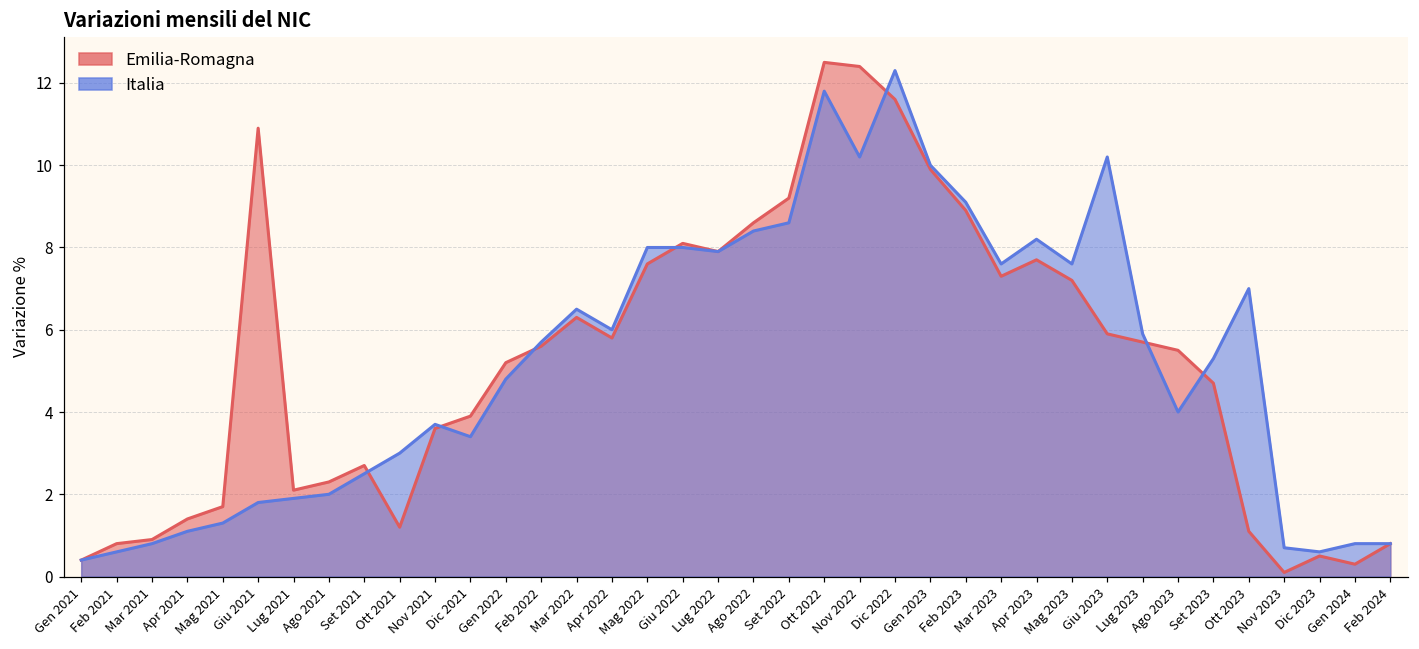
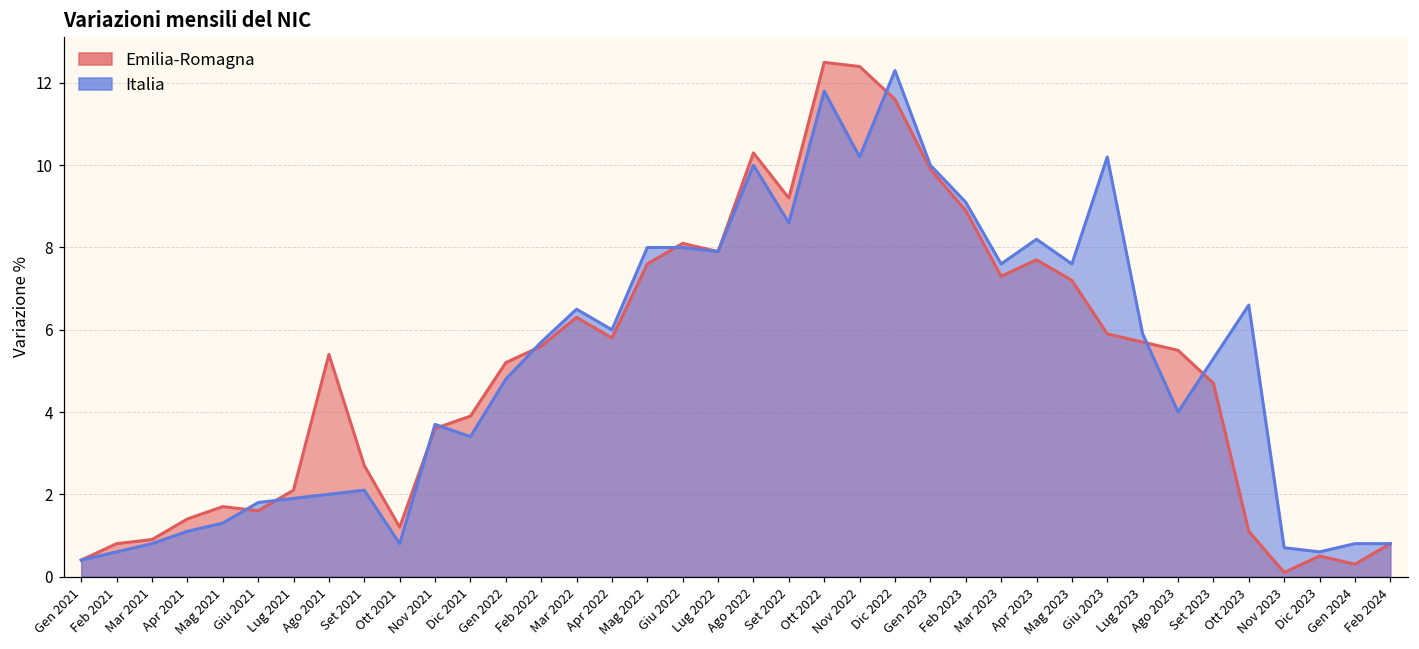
Emilia-Romagna, Giu 2021: 10.9 -> 1.6
Emilia-Romagna, Ago 2021: 2.3 -> 5.4
Italia, Set 2021: 2.5 -> 2.1
Italia, Ott 2021: 3.0 -> 0.8
Emilia-Romagna, Ago 2022: 8.6 -> 10.3
Italia, Ago 2022: 8.4 -> 10.0
Italia, Ott 2023: 7.0 -> 6.6
